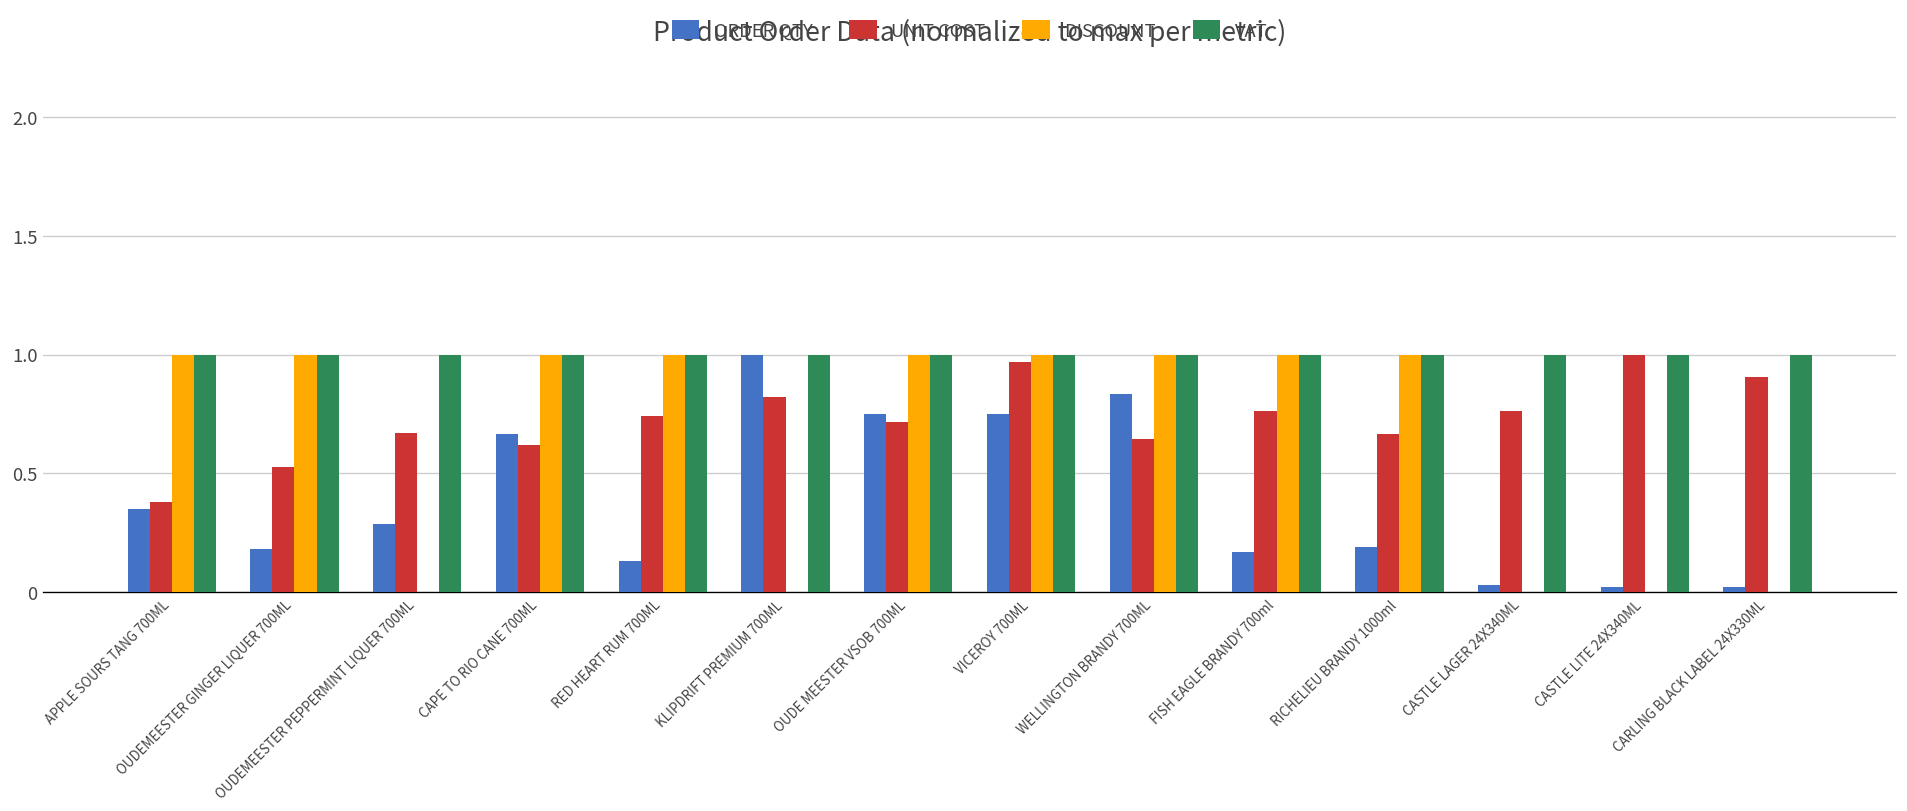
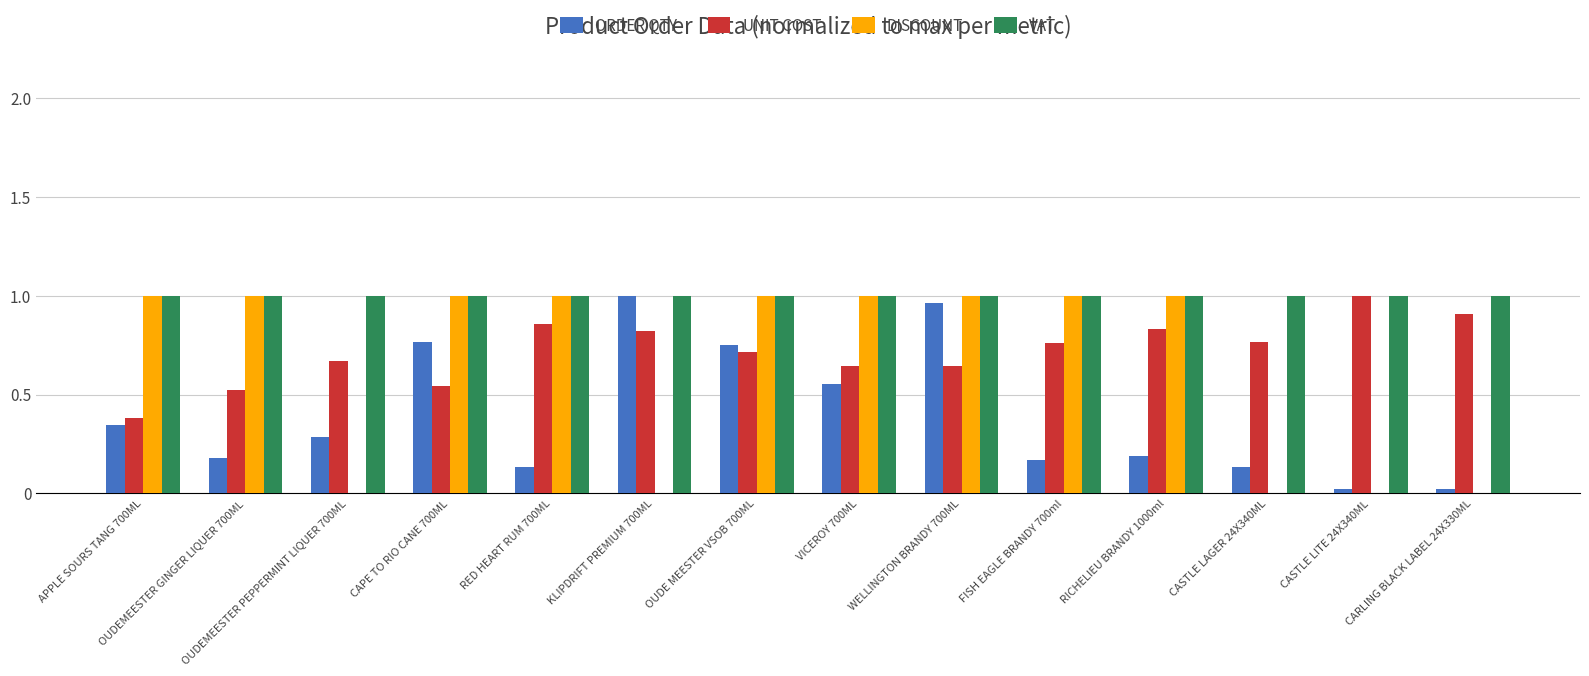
ORDER QTY, CAPE TO RIO CANE 700ML: 0.67 -> 0.76
UNIT COST, CAPE TO RIO CANE 700ML: 0.62 -> 0.54
UNIT COST, RED HEART RUM 700ML: 0.74 -> 0.86
ORDER QTY, VICEROY 700ML: 0.75 -> 0.56
UNIT COST, VICEROY 700ML: 0.97 -> 0.64
ORDER QTY, WELLINGTON BRANDY 700ML: 0.83 -> 0.97
UNIT COST, RICHELIEU BRANDY 1000ml: 0.67 -> 0.83
ORDER QTY, CASTLE LAGER 24X340ML: 0.03 -> 0.13
